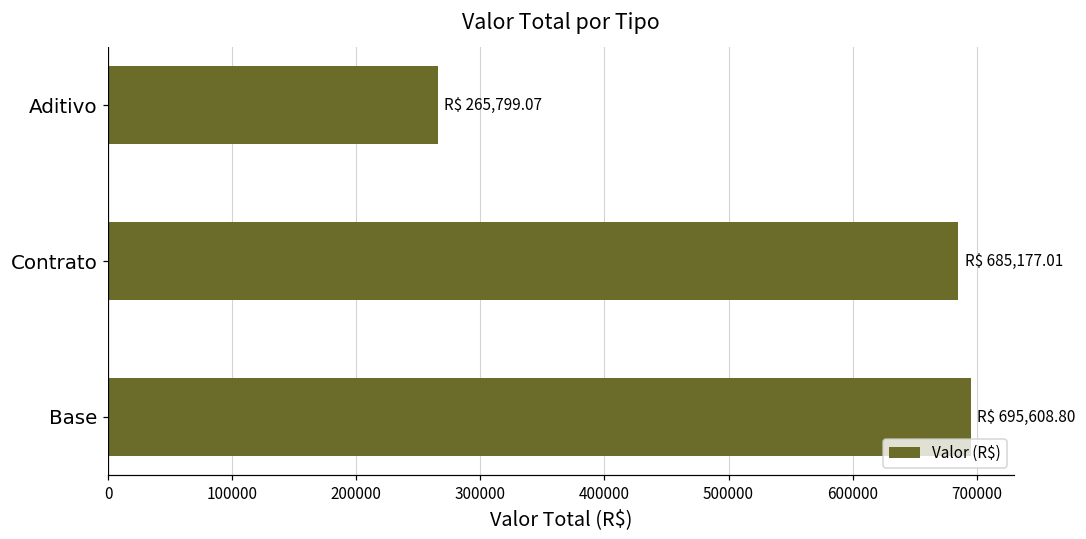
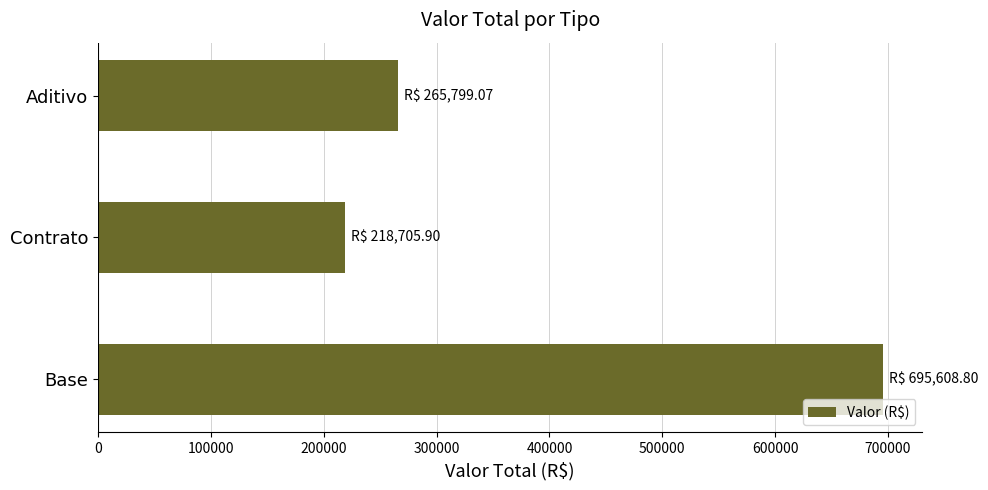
Contrato: 685,177.01 -> 218,705.90
